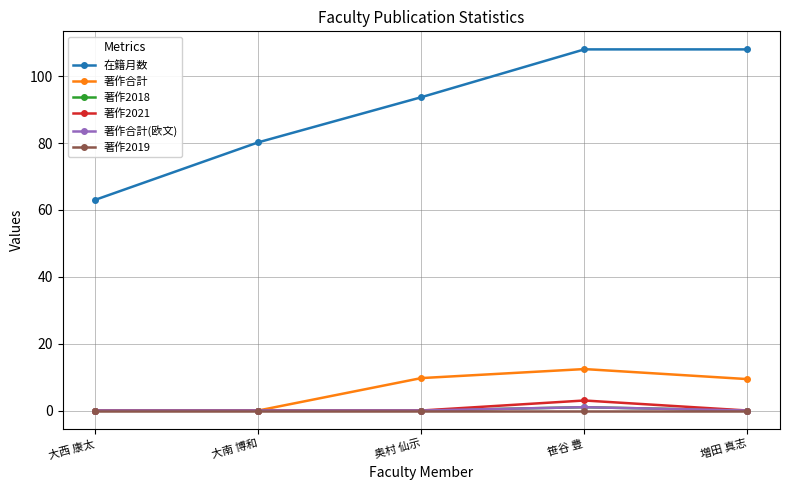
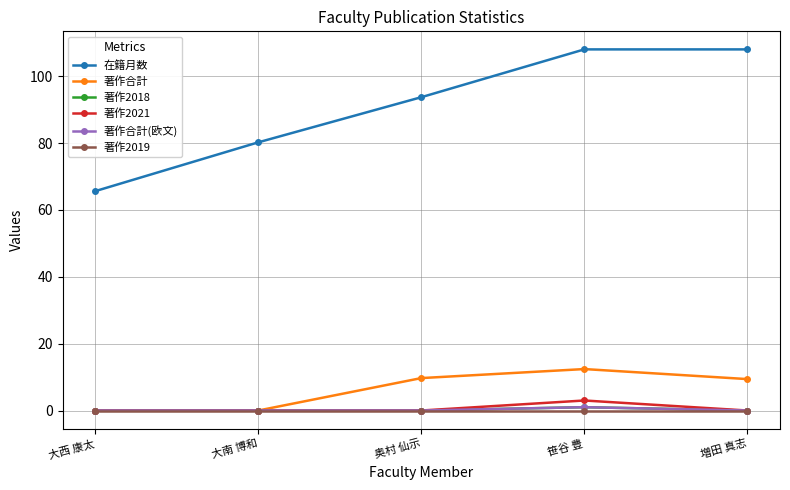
在籍月数, 大西 康太: 63 -> 66
